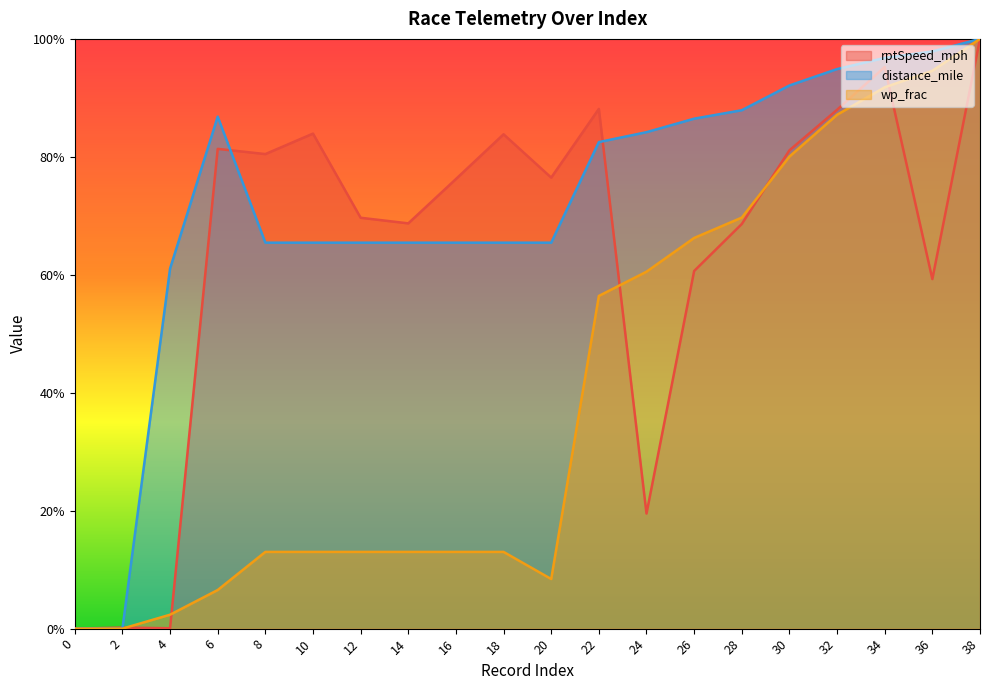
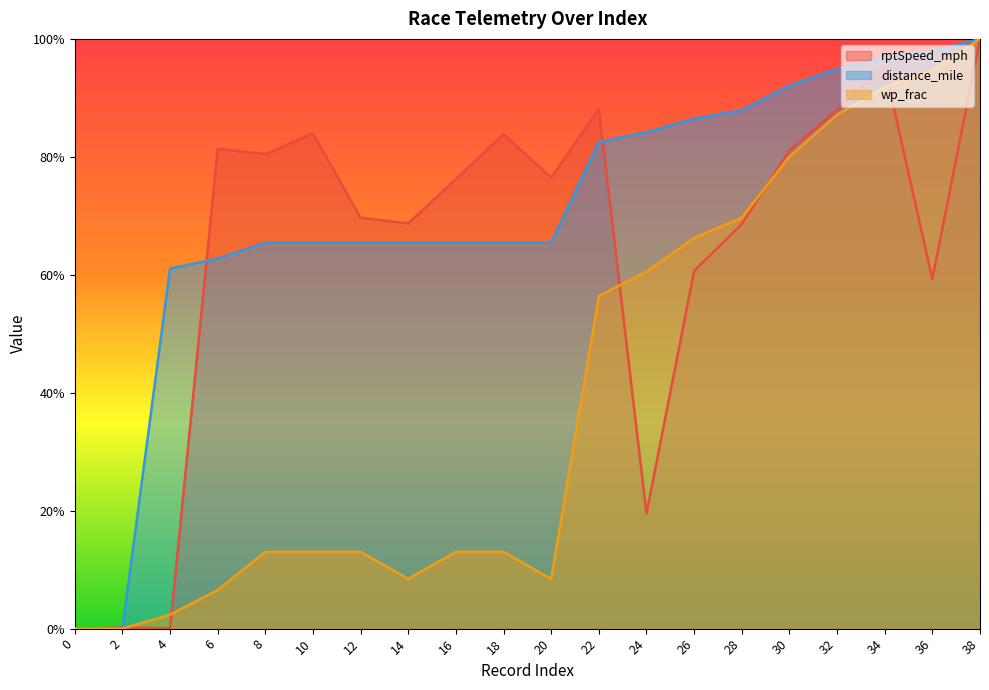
distance_mile, 6: 87% -> 63%
wp_frac, 14: 13% -> 8%
